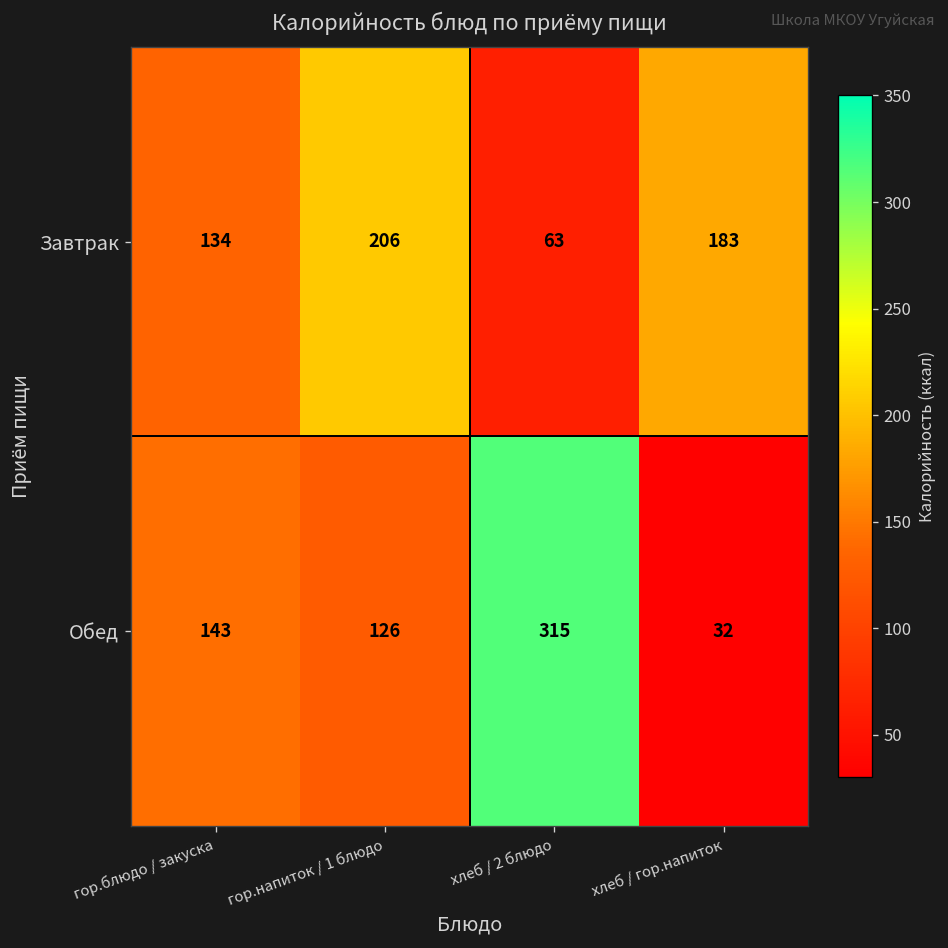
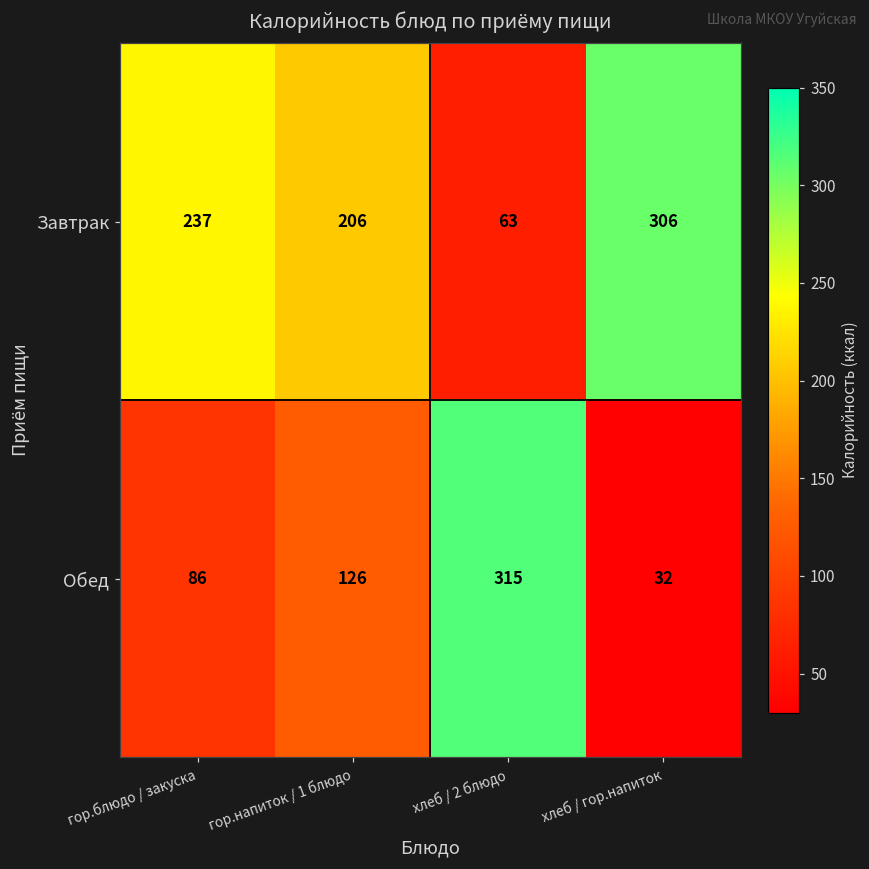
Завтрак, гор.блюдо / закуска: 134 -> 237
Завтрак, хлеб / гор.напиток: 183 -> 306
Обед, гор.блюдо / закуска: 143 -> 86
